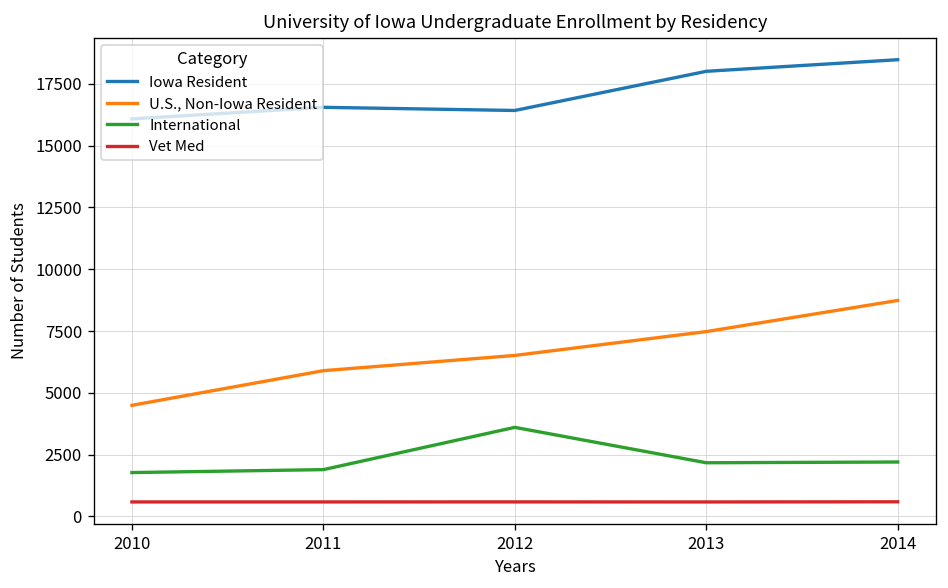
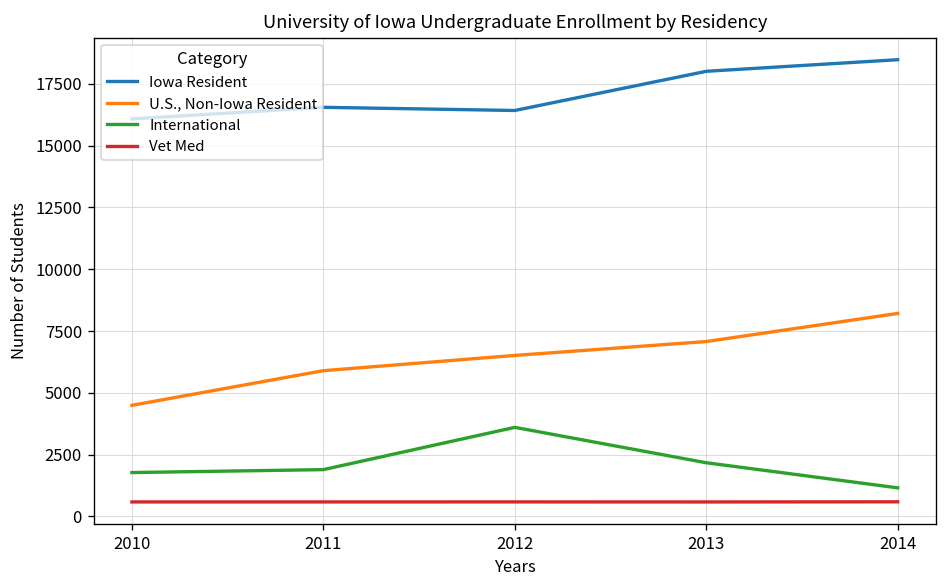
U.S., Non-Iowa Resident, 2013: 7500 -> 7100
U.S., Non-Iowa Resident, 2014: 8700 -> 8200
International, 2014: 2200 -> 1200
